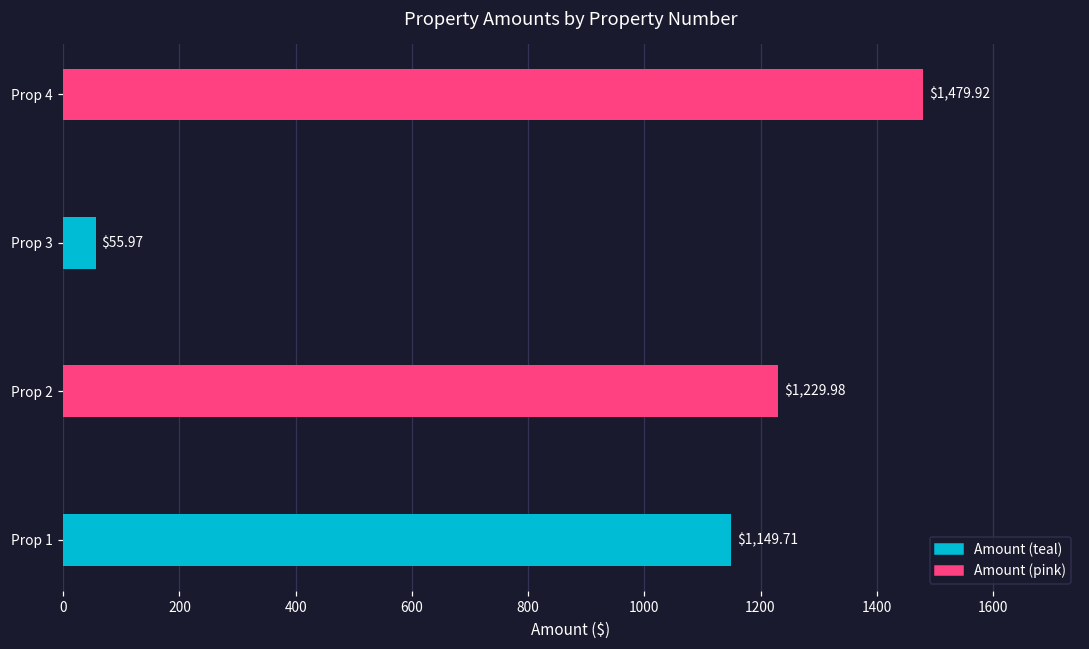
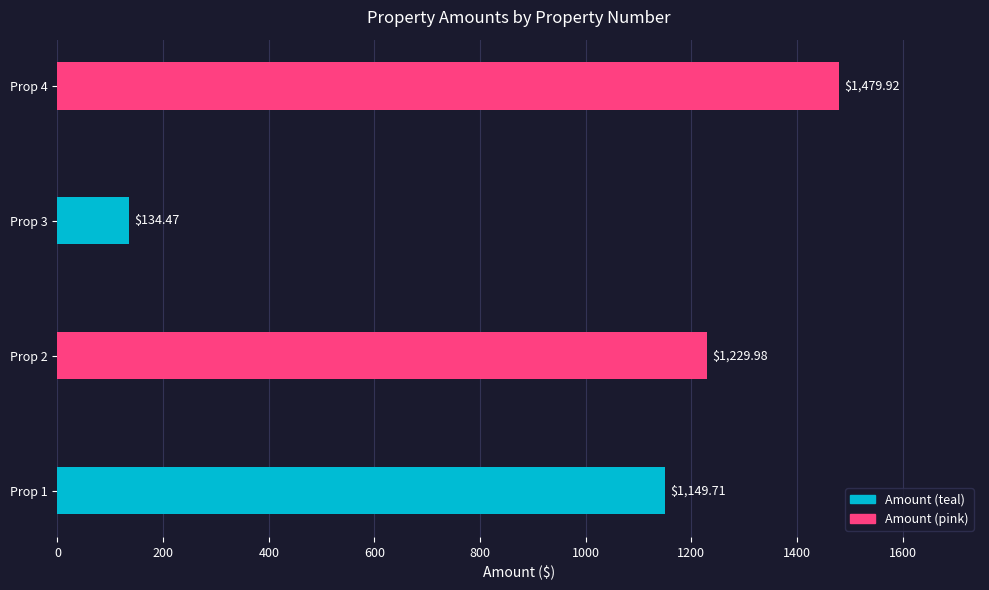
Prop 3: $55.97 -> $134.47
